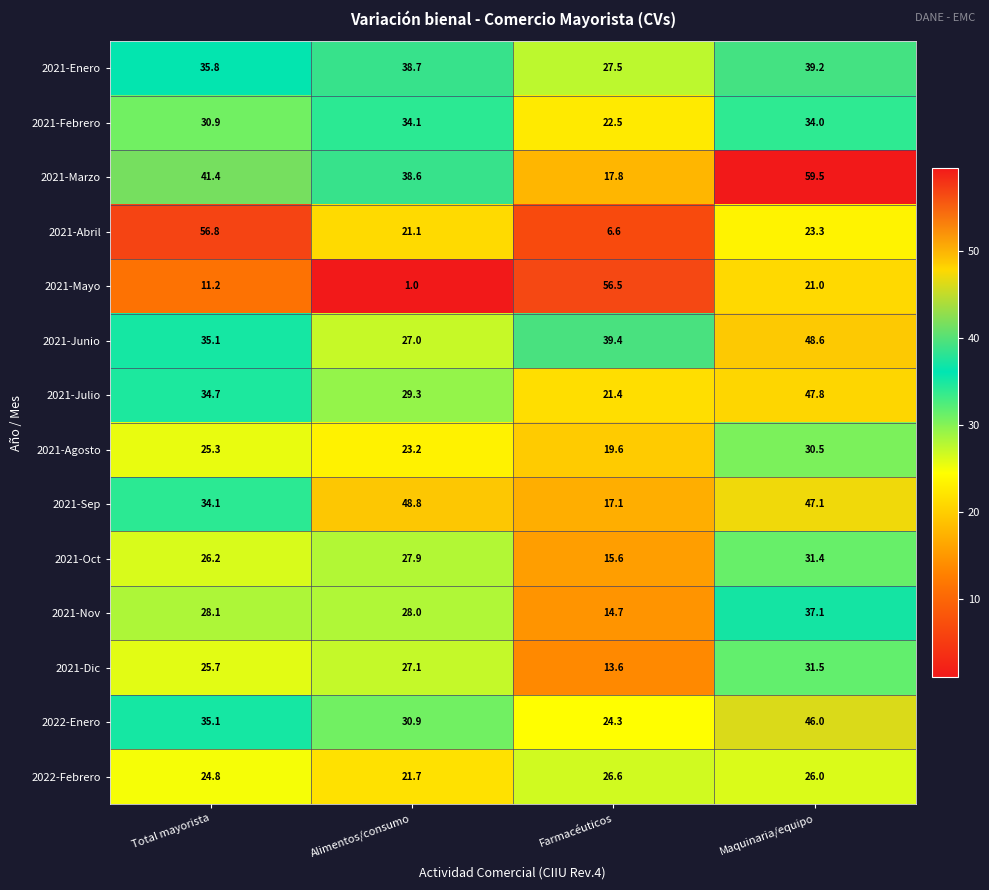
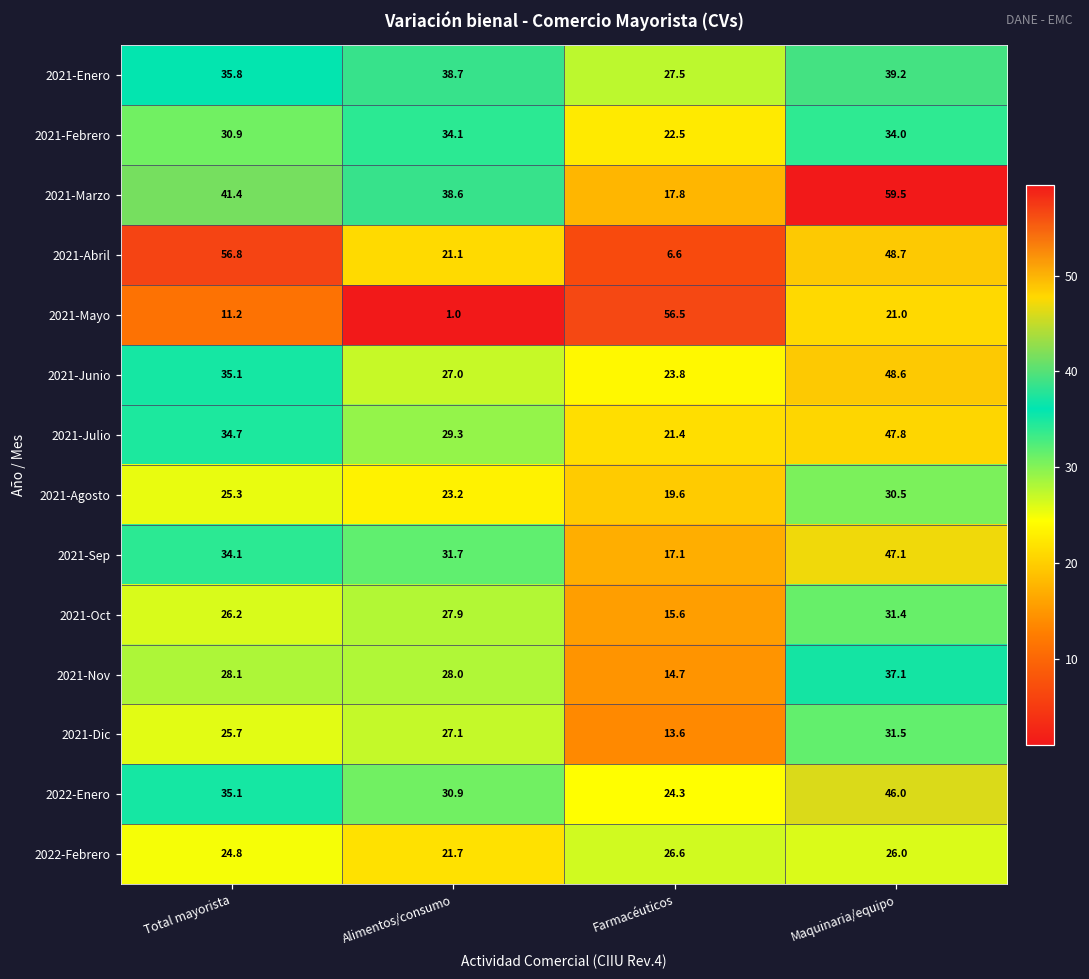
2021-Abril, Maquinaria/equipo: 23.3 -> 48.7
2021-Junio, Farmacéuticos: 39.4 -> 23.8
2021-Sep, Alimentos/consumo: 48.8 -> 31.7
